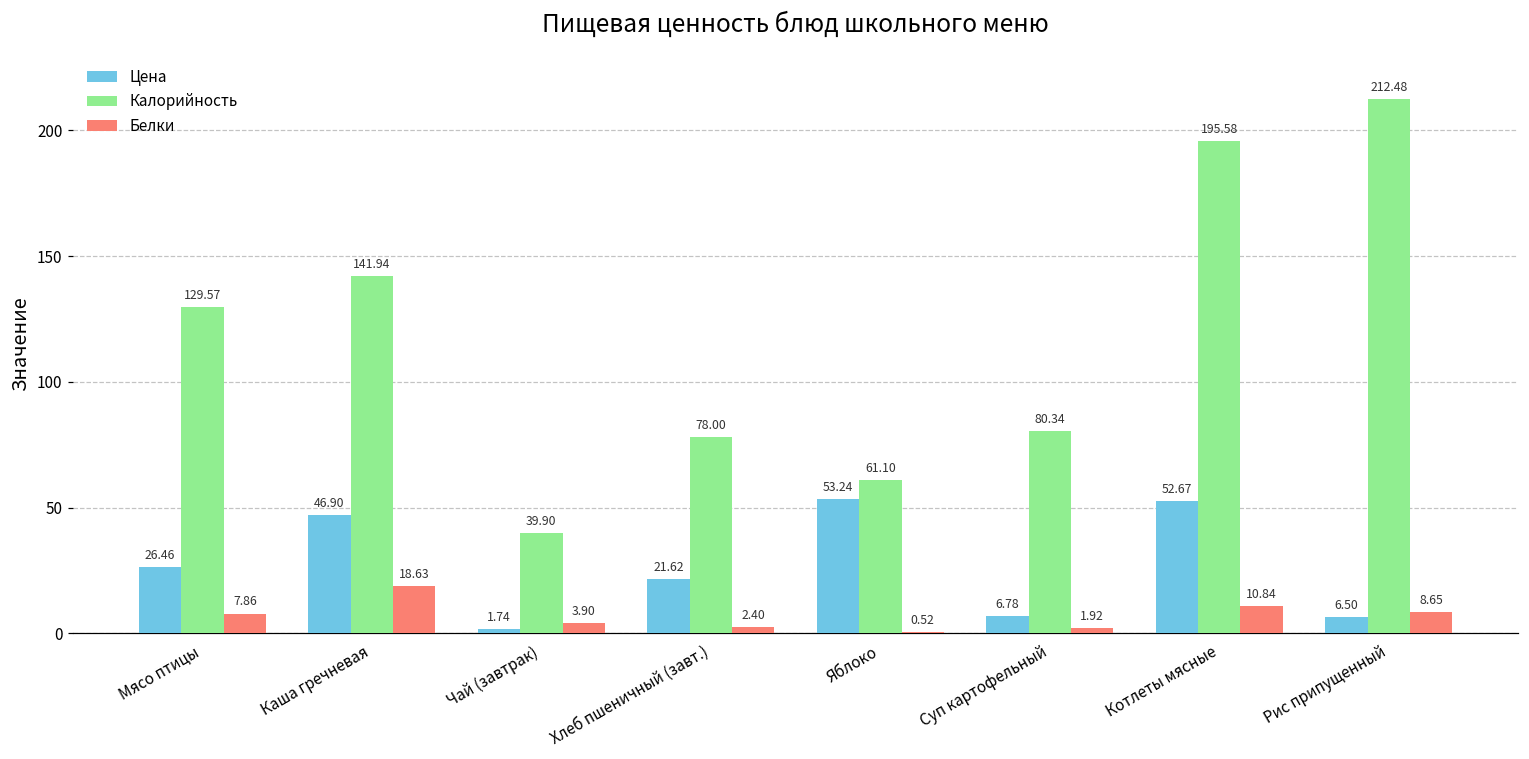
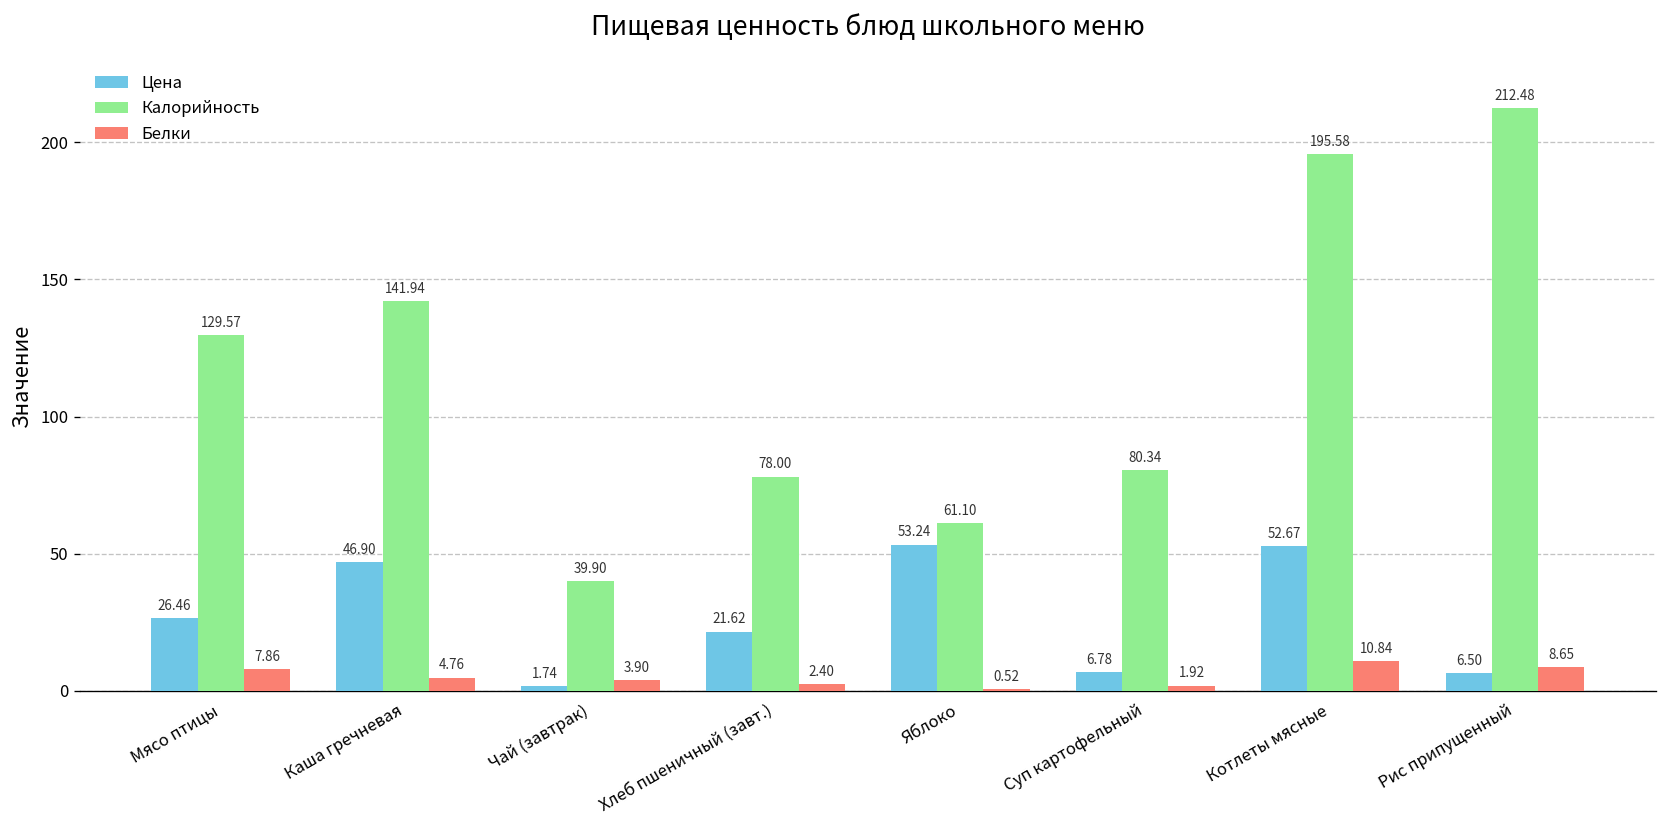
Белки, Каша гречневая: 18.63 -> 4.76
